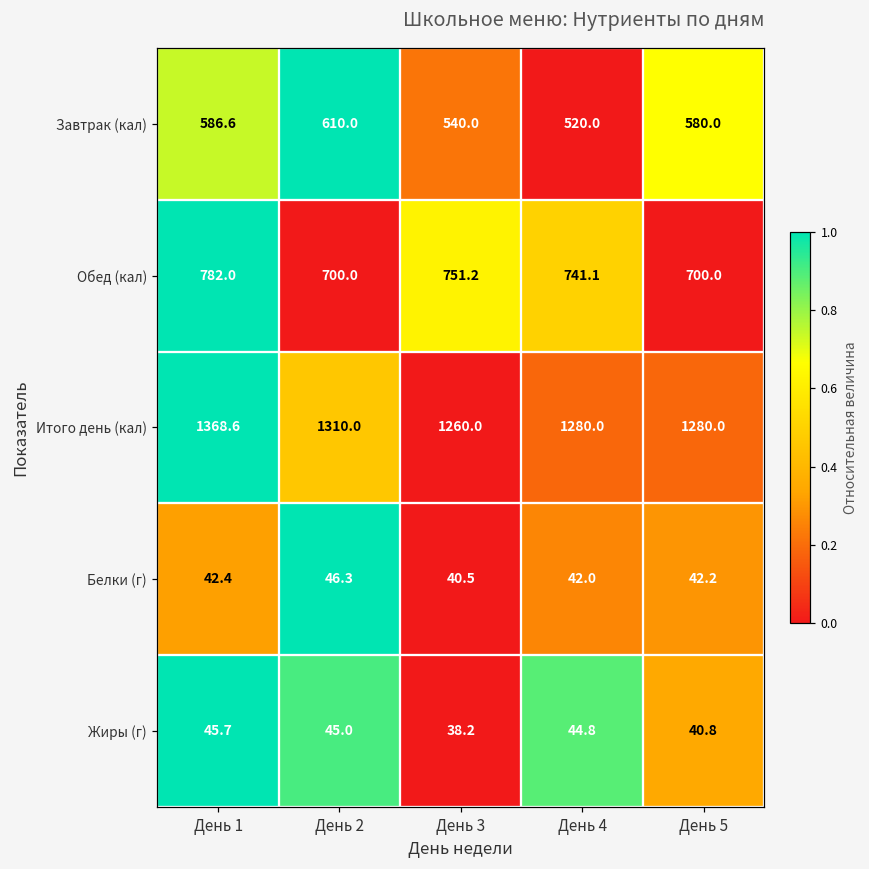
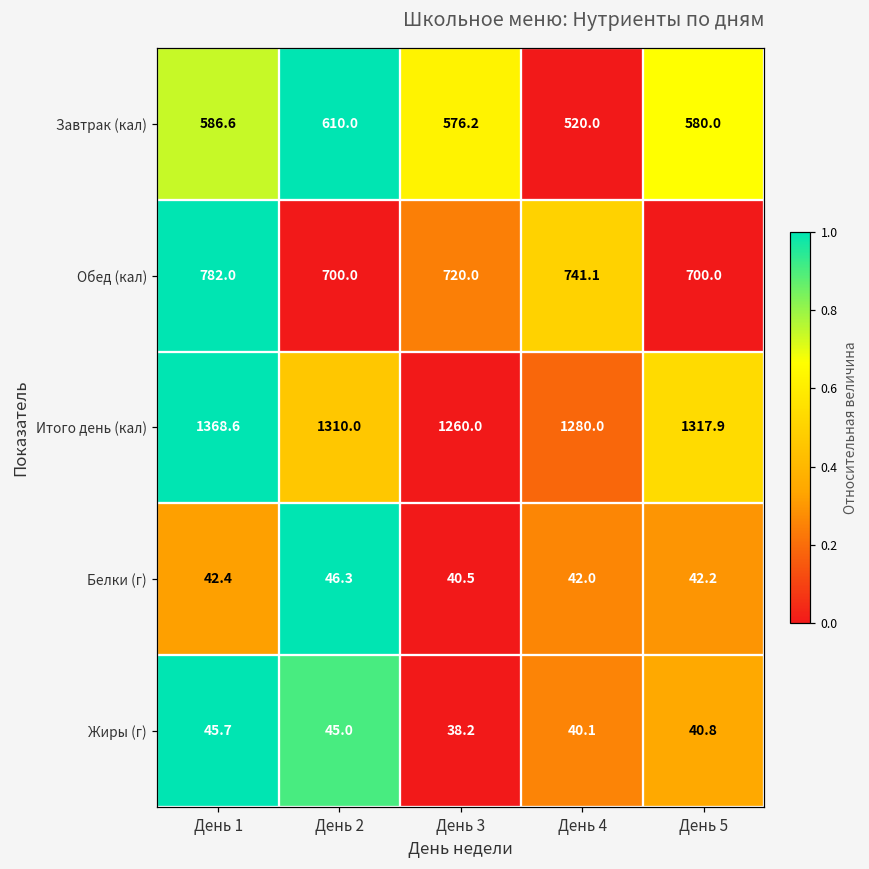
Завтрак (кал), День 3: 540.0 -> 576.2
Обед (кал), День 3: 751.2 -> 720.0
Итого день (кал), День 5: 1280.0 -> 1317.9
Жиры (г), День 4: 44.8 -> 40.1
